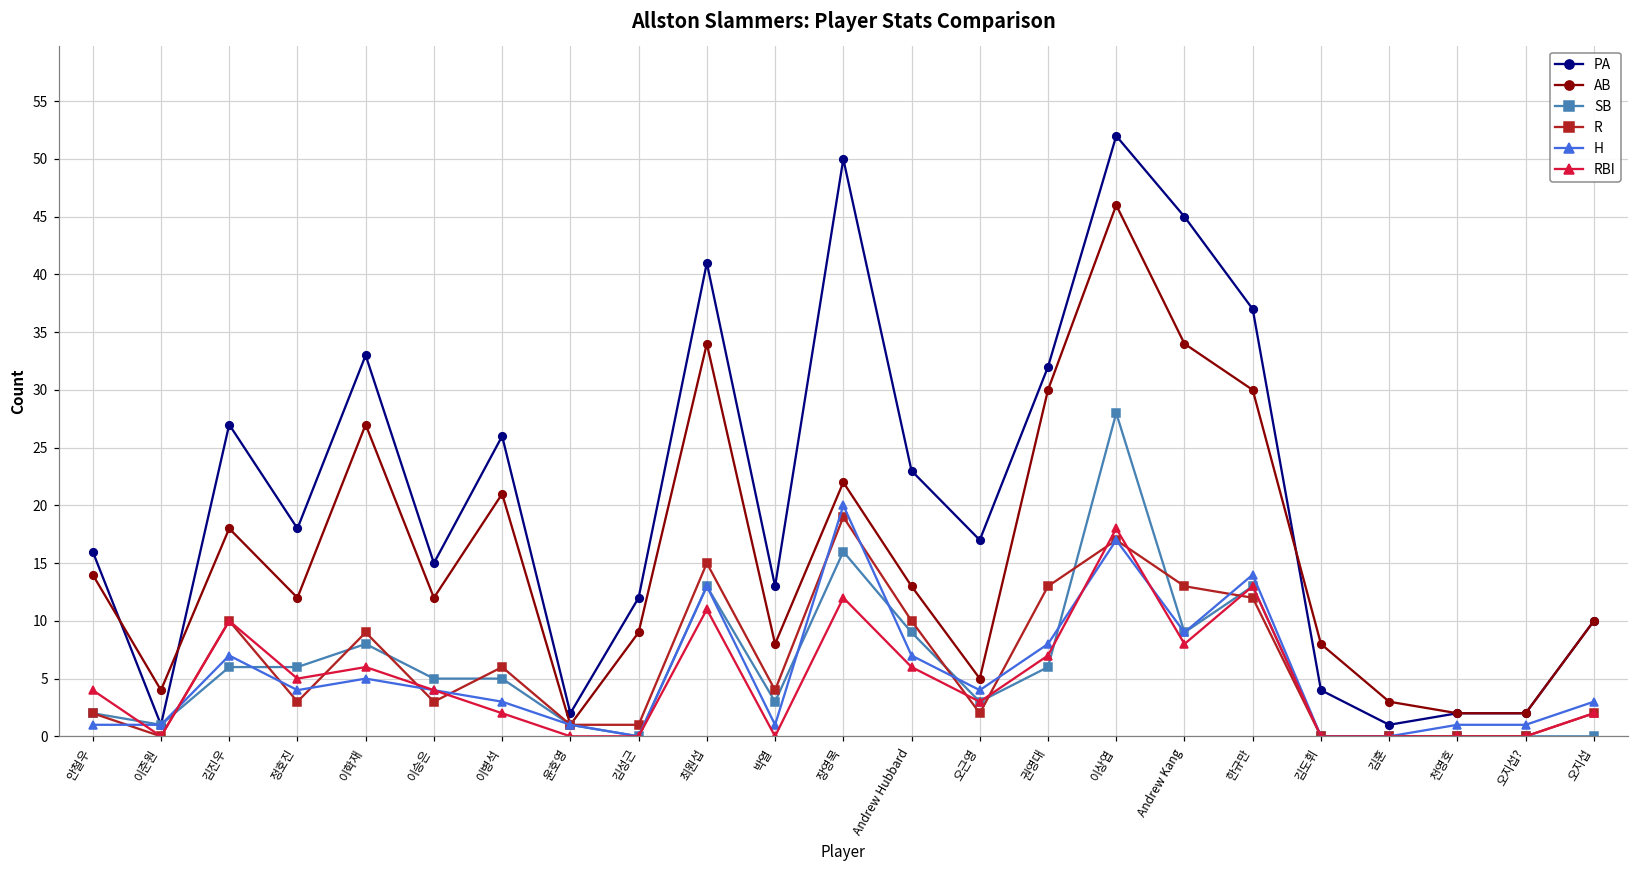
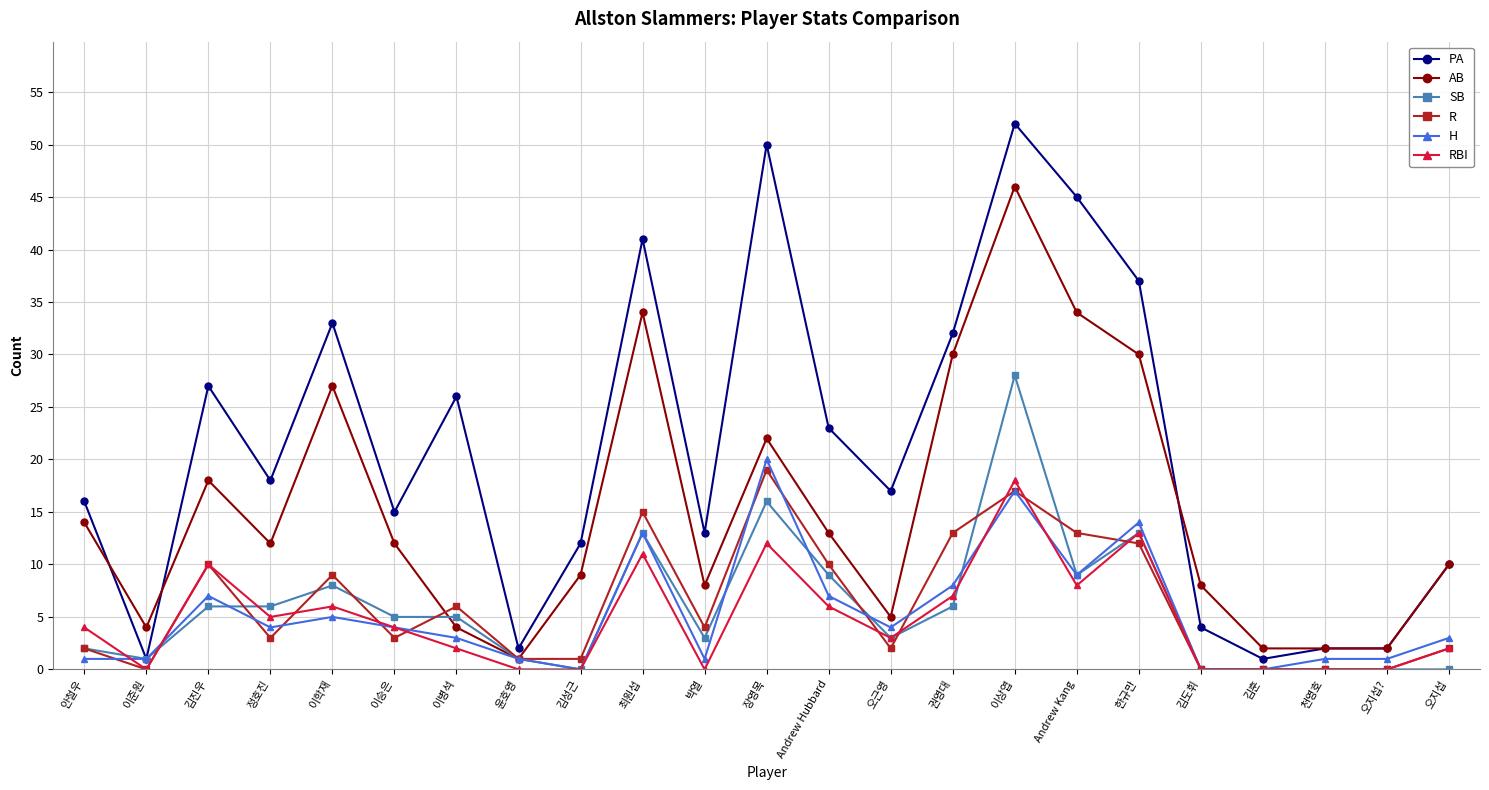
AB, 이병석: 21 -> 4
AB, 김훈: 3 -> 2
